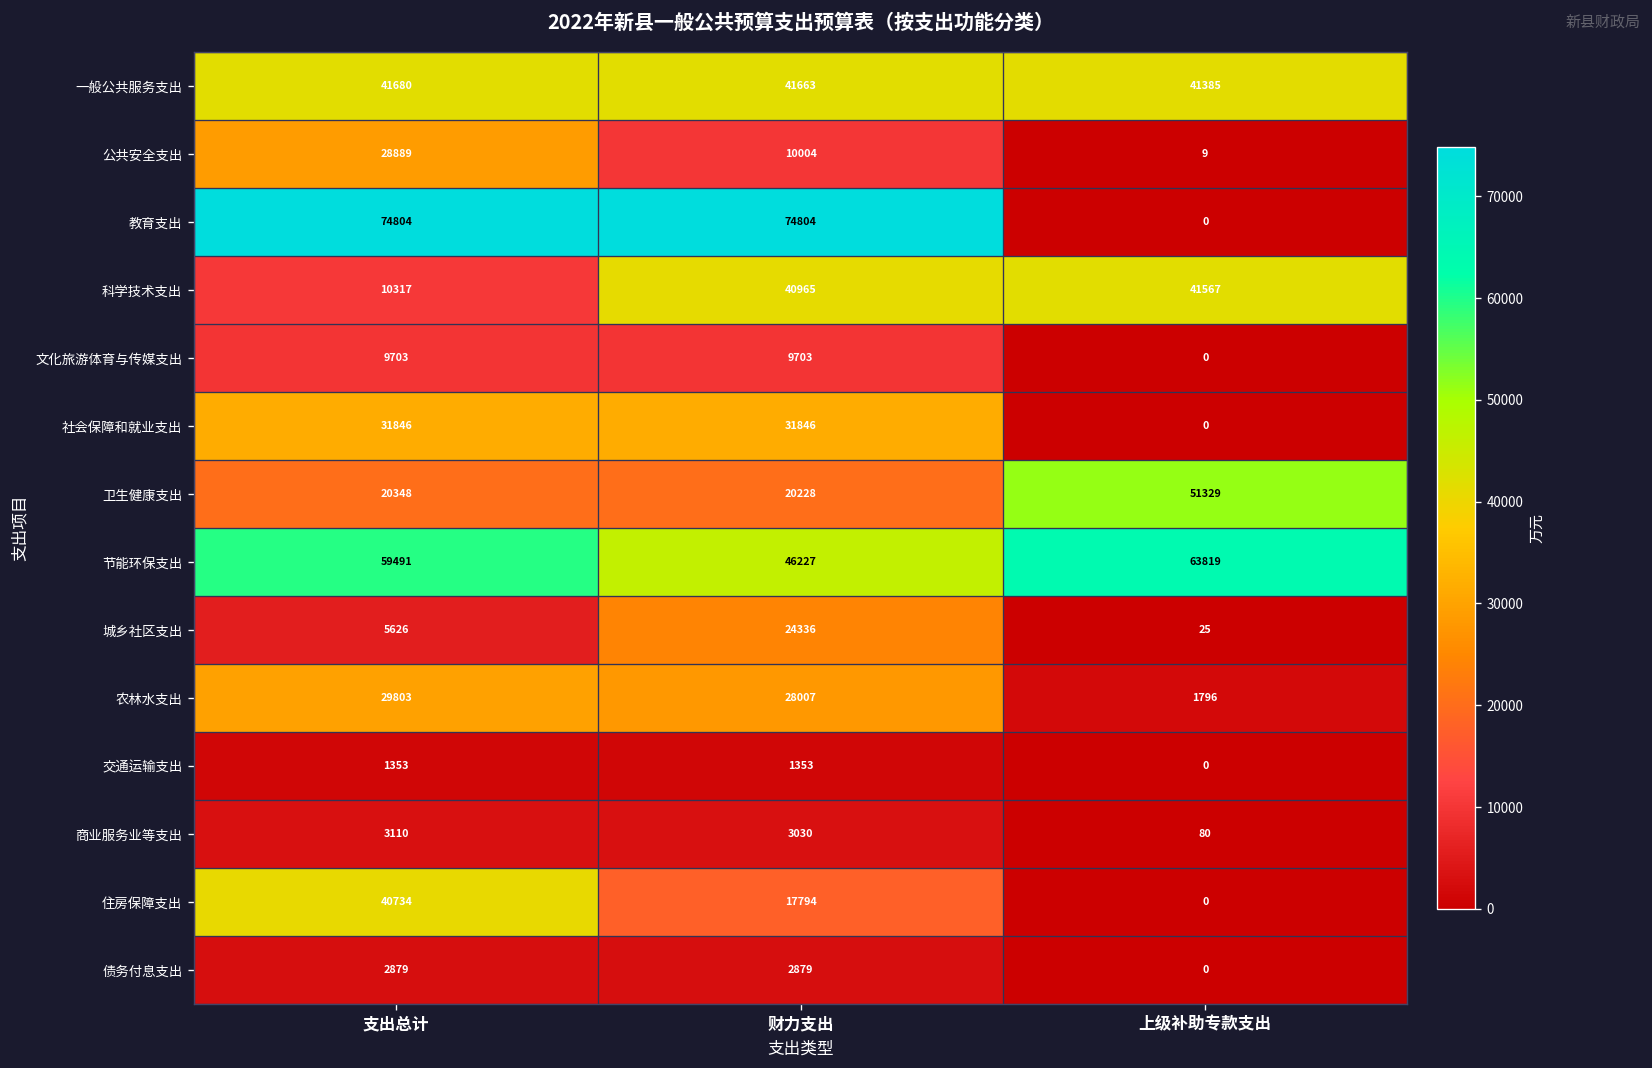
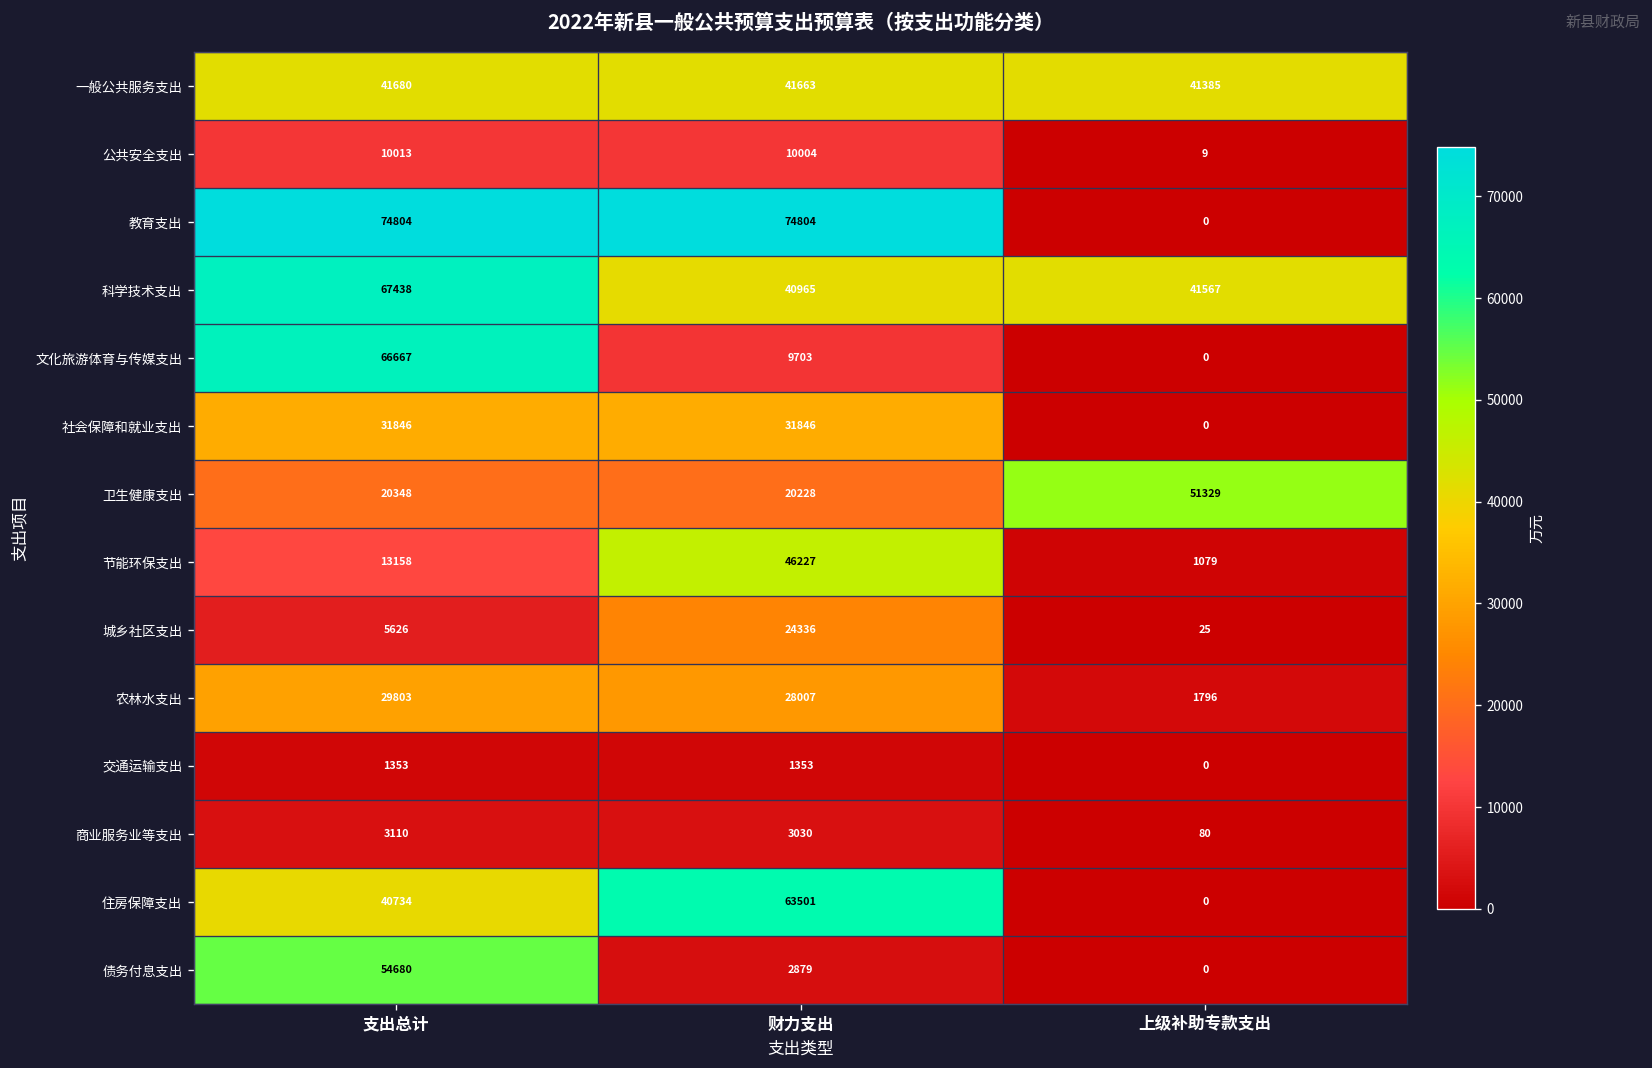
公共安全支出, 支出总计: 28889 -> 10013
科学技术支出, 支出总计: 10317 -> 67438
文化旅游体育与传媒支出, 支出总计: 9703 -> 66667
节能环保支出, 支出总计: 59491 -> 13158
节能环保支出, 上级补助专款支出: 63819 -> 1079
住房保障支出, 财力支出: 17794 -> 63501
债务付息支出, 支出总计: 2879 -> 54680
